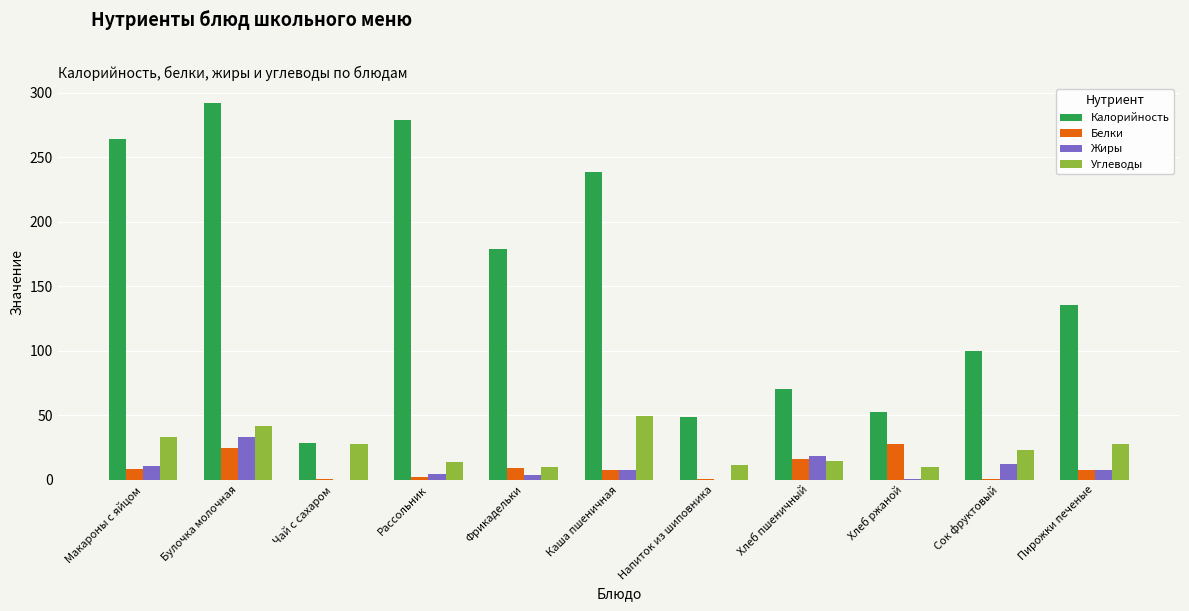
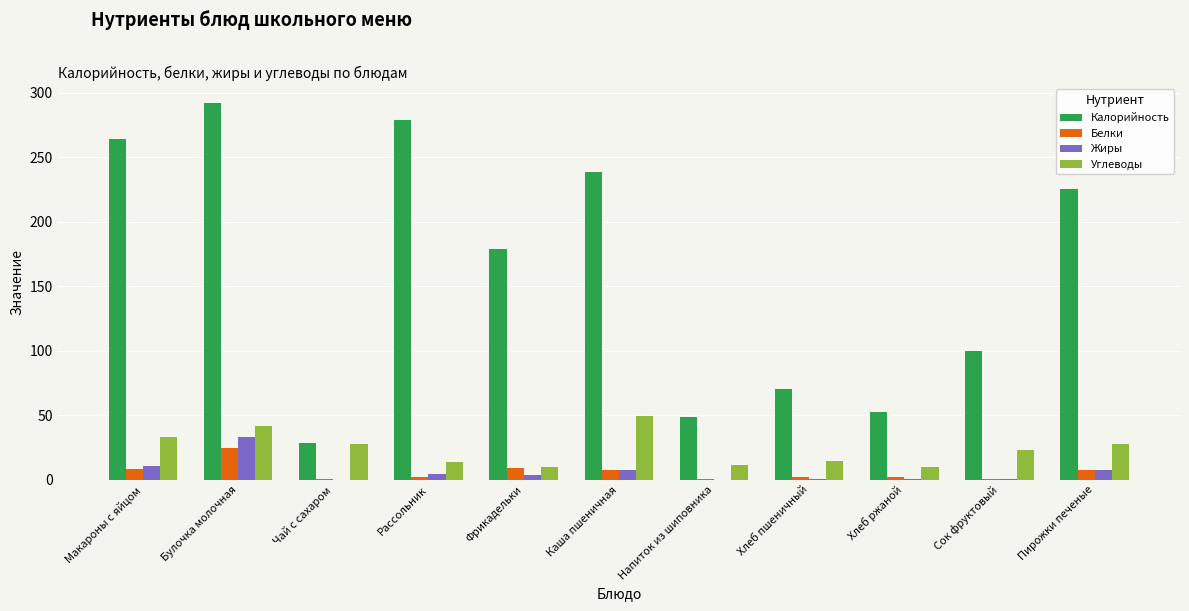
Белки, Хлеб пшеничный: 16 -> 2
Жиры, Хлеб пшеничный: 19 -> 0
Белки, Хлеб ржаной: 28 -> 2
Жиры, Сок фруктовый: 13 -> 0
Калорийность, Пирожки печеные: 135 -> 225
